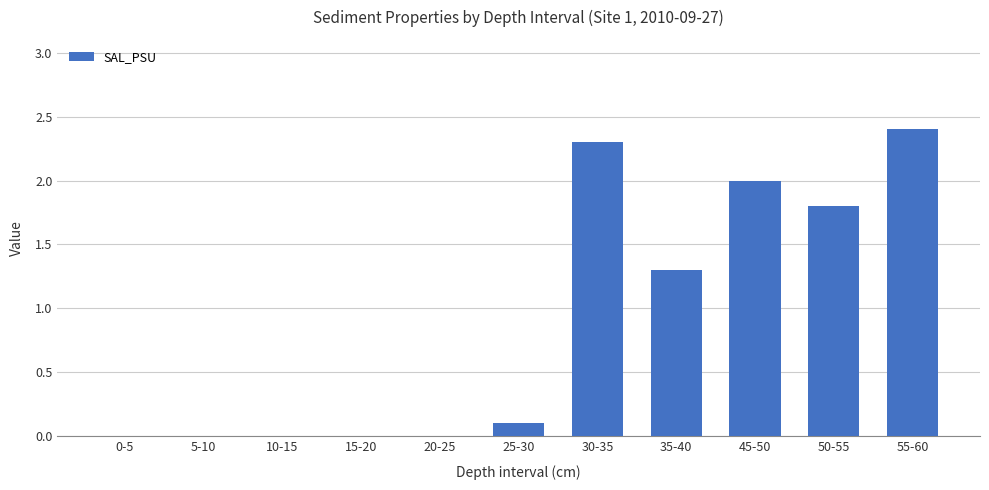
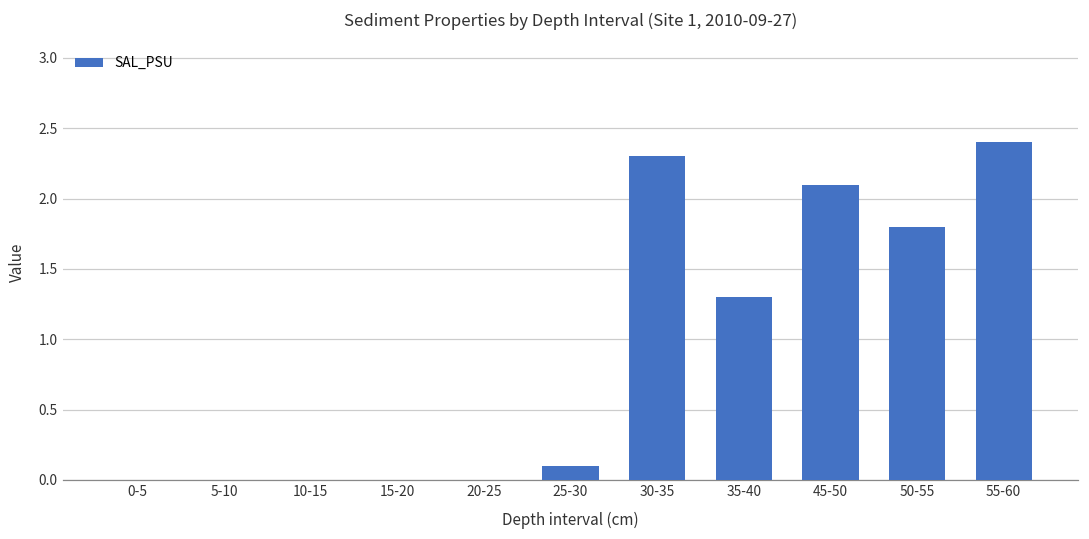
45-50: 2.0 -> 2.1
